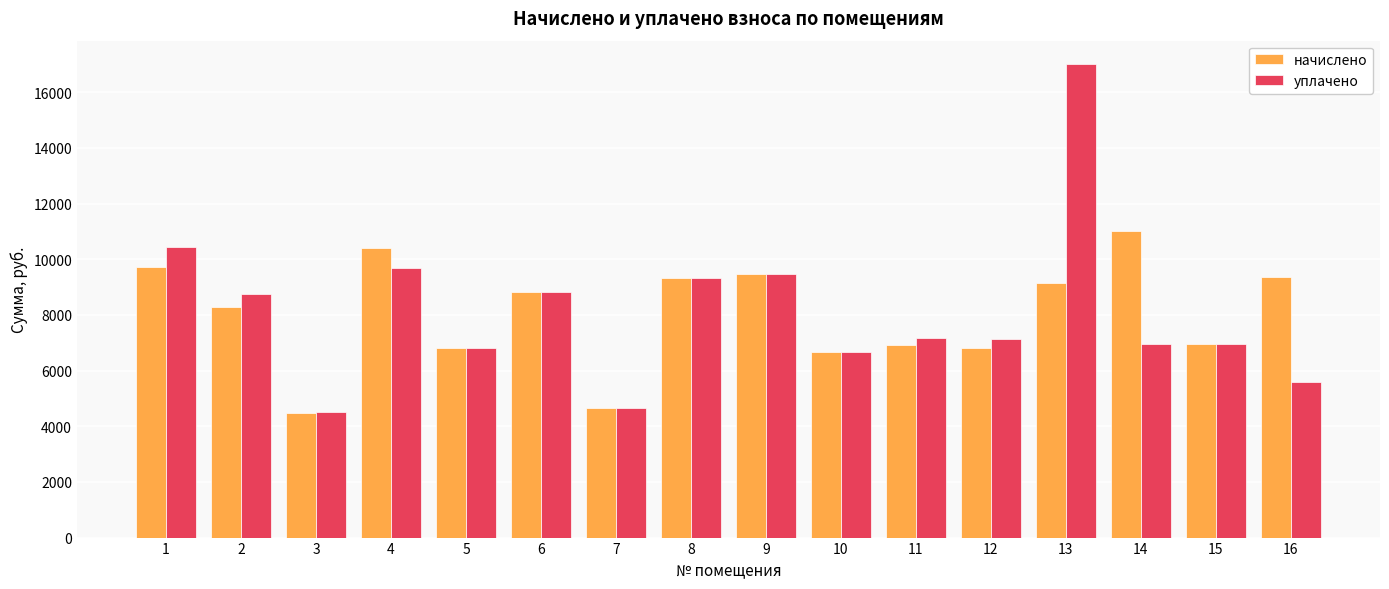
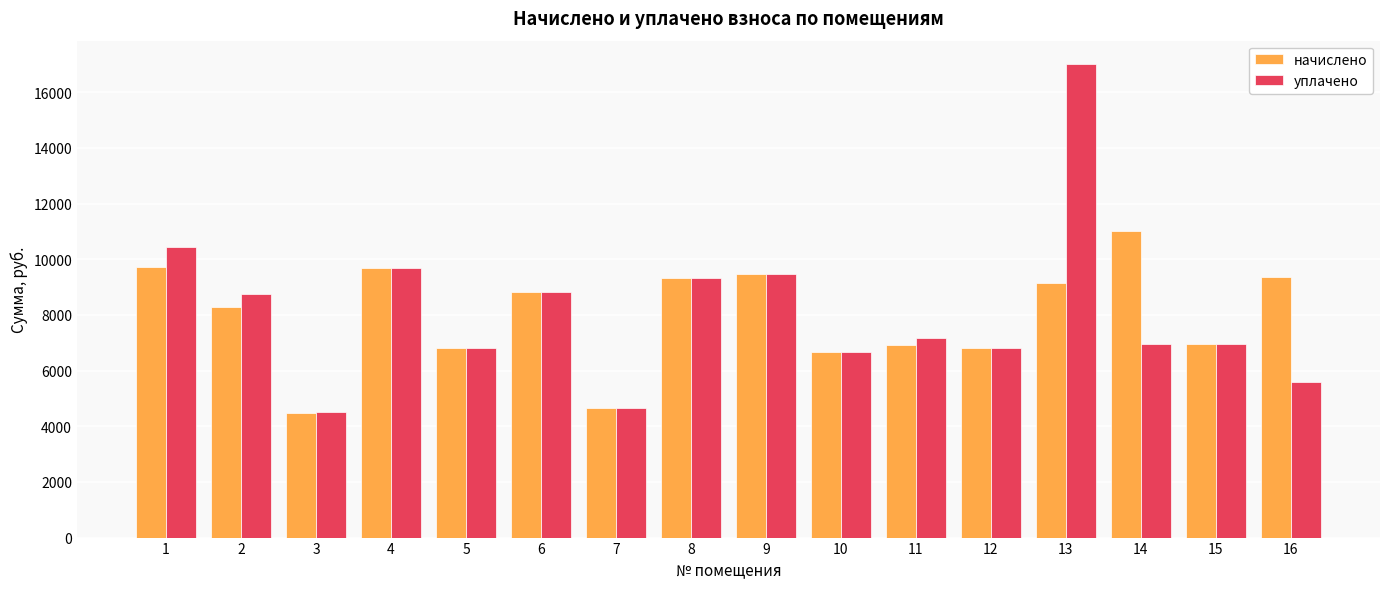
начислено, 4: 10400 -> 9700
уплачено, 12: 7100 -> 6800
